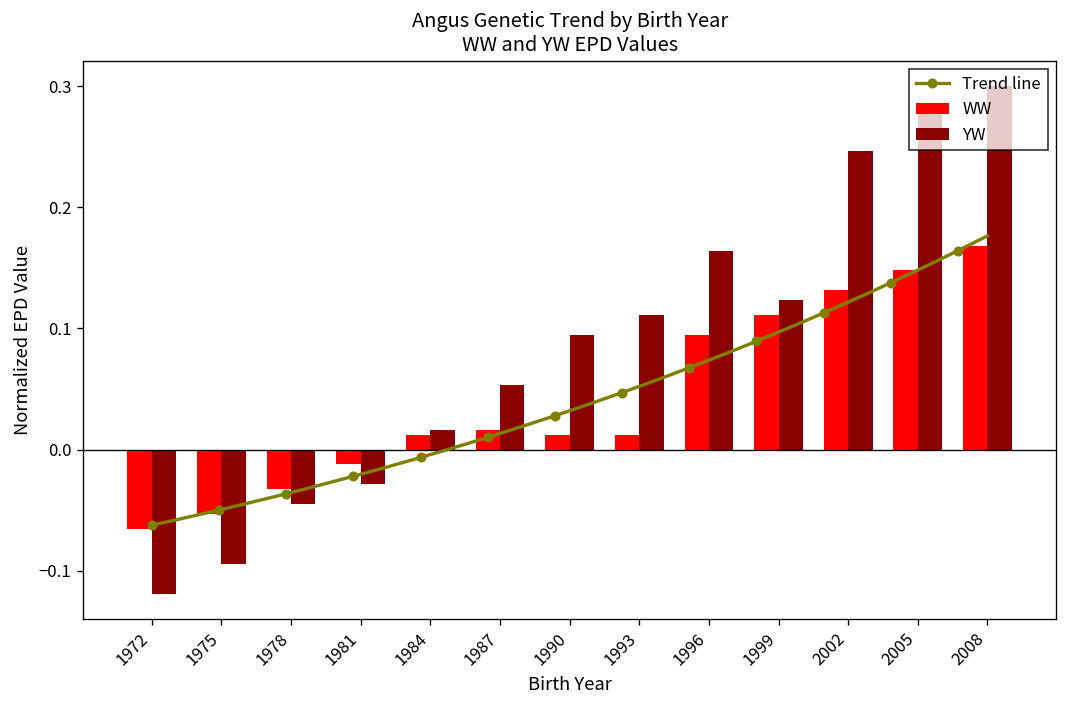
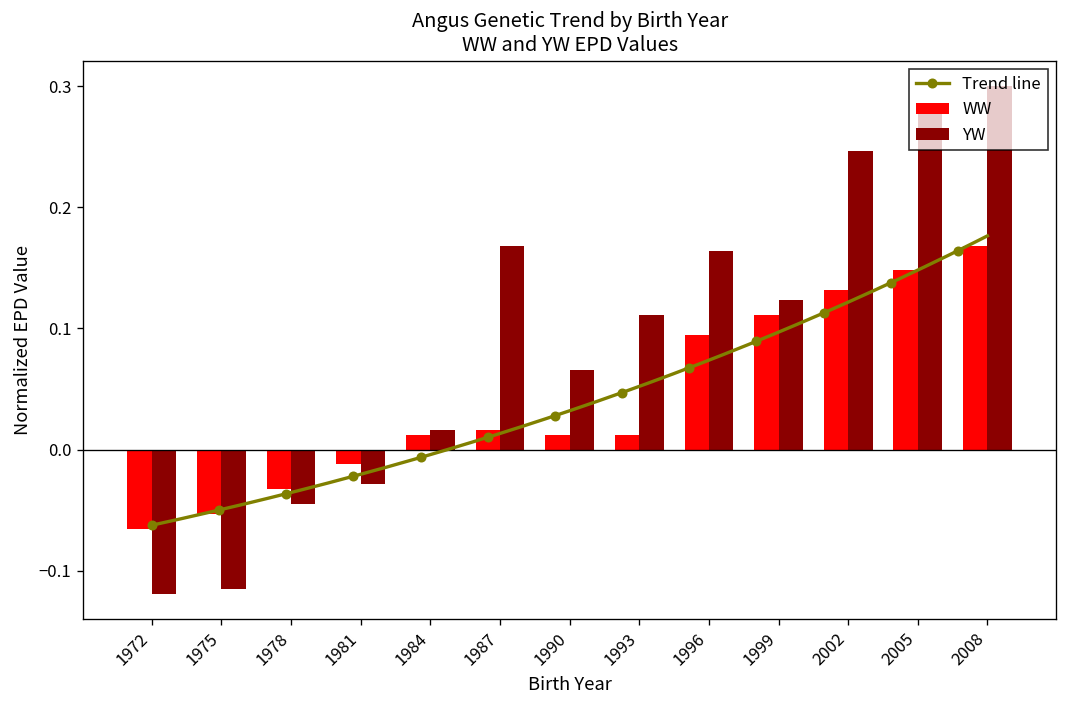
YW, 1975: -0.095 -> -0.115
YW, 1987: 0.053 -> 0.168
YW, 1990: 0.095 -> 0.066
